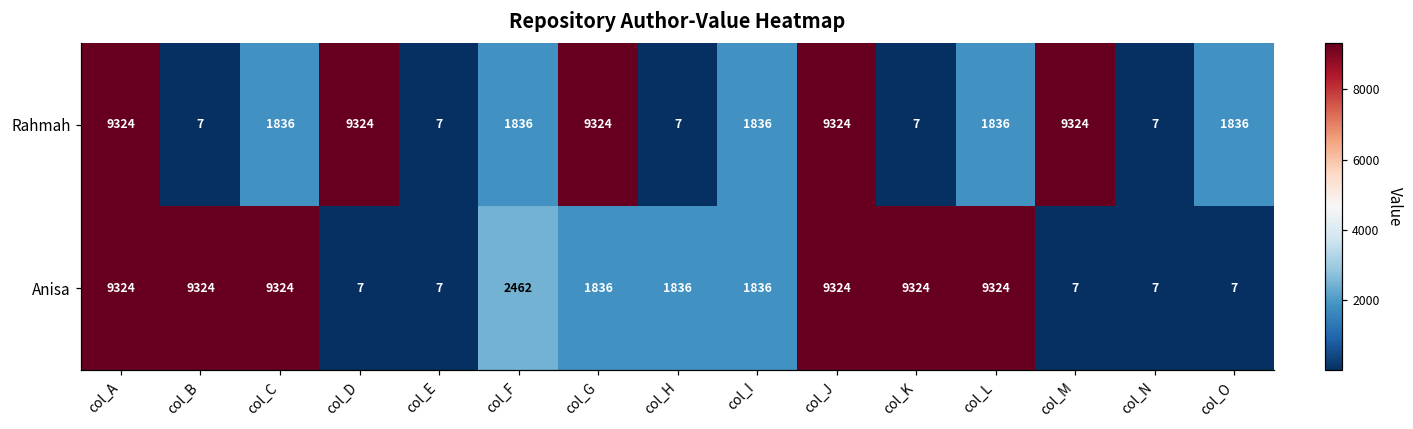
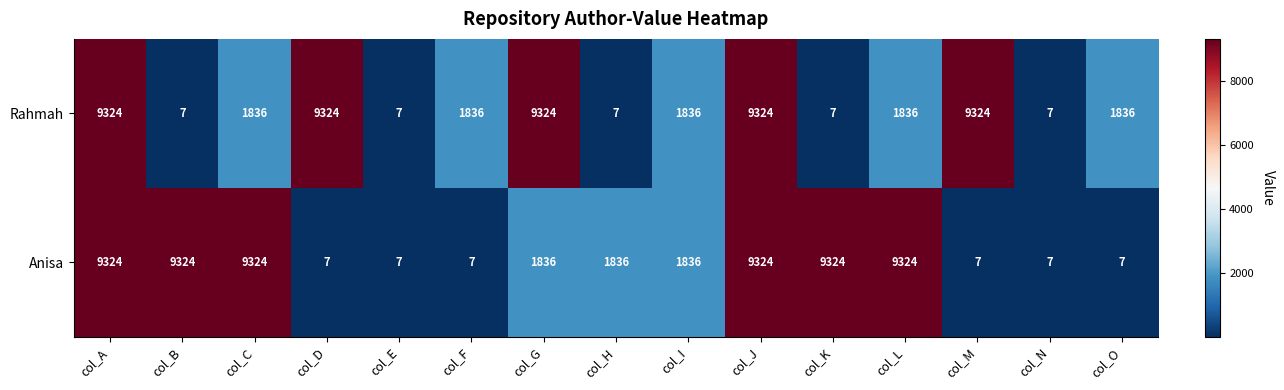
Anisa, col_F: 2462 -> 7
